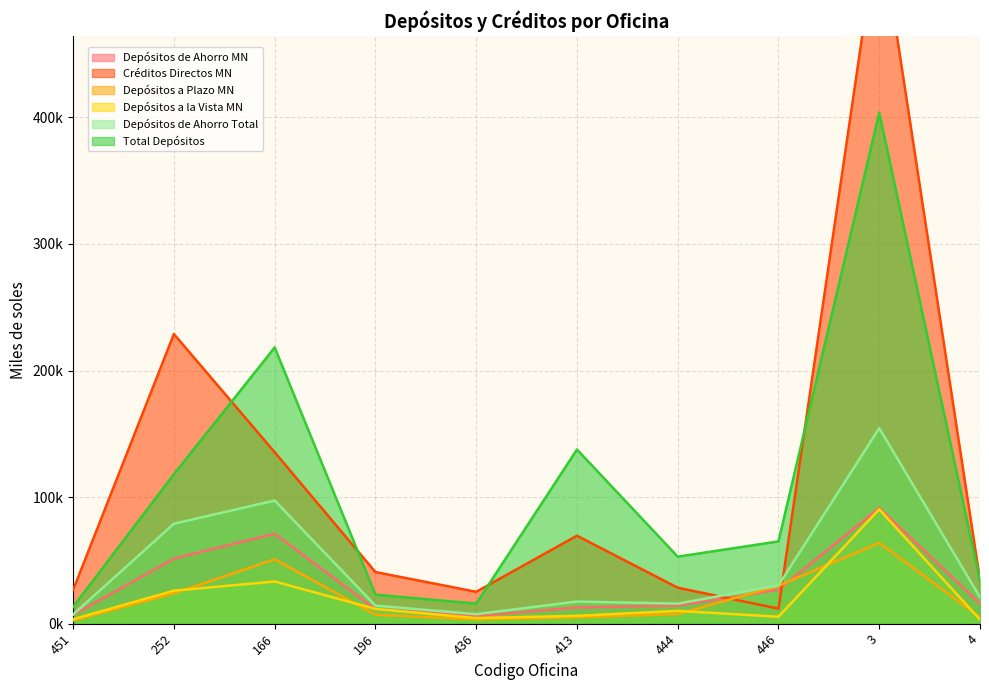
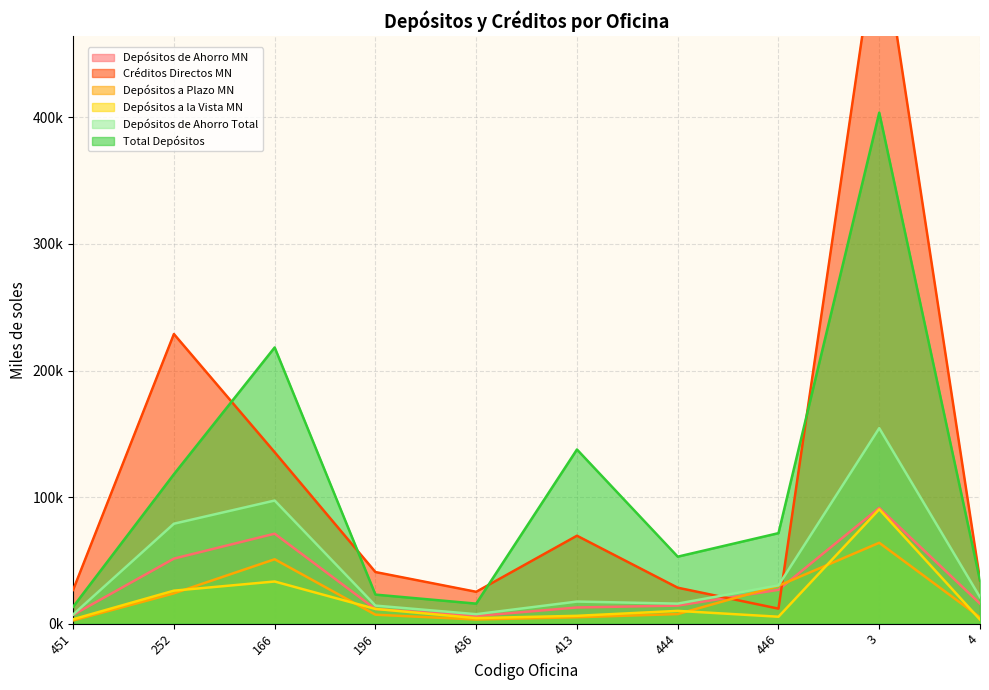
Total Depósitos, 446: 65000 -> 72000
